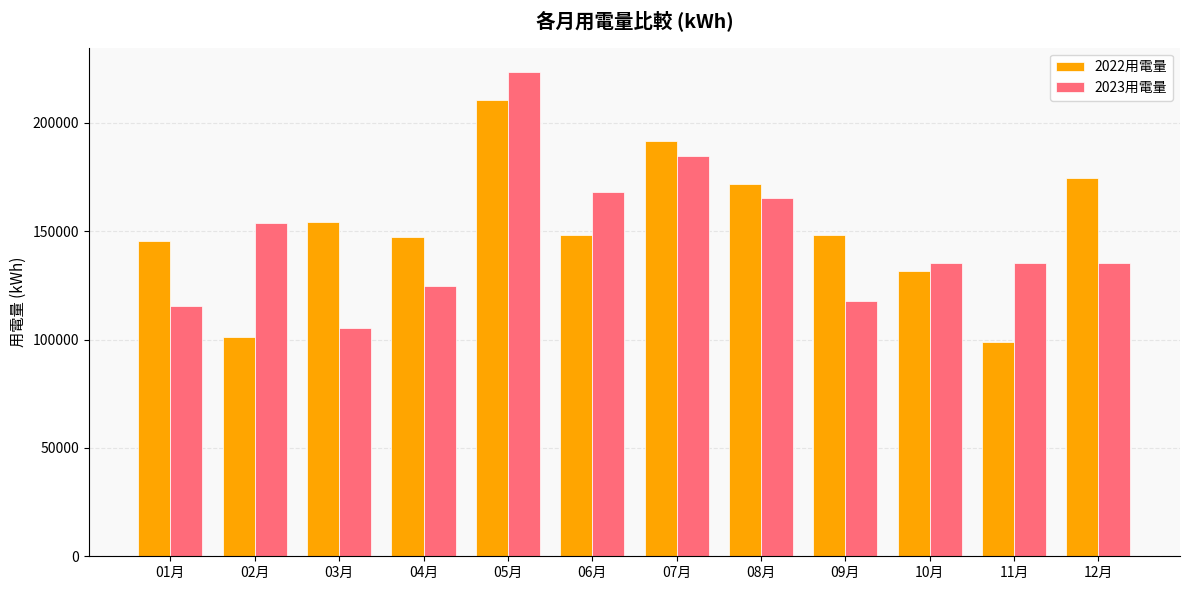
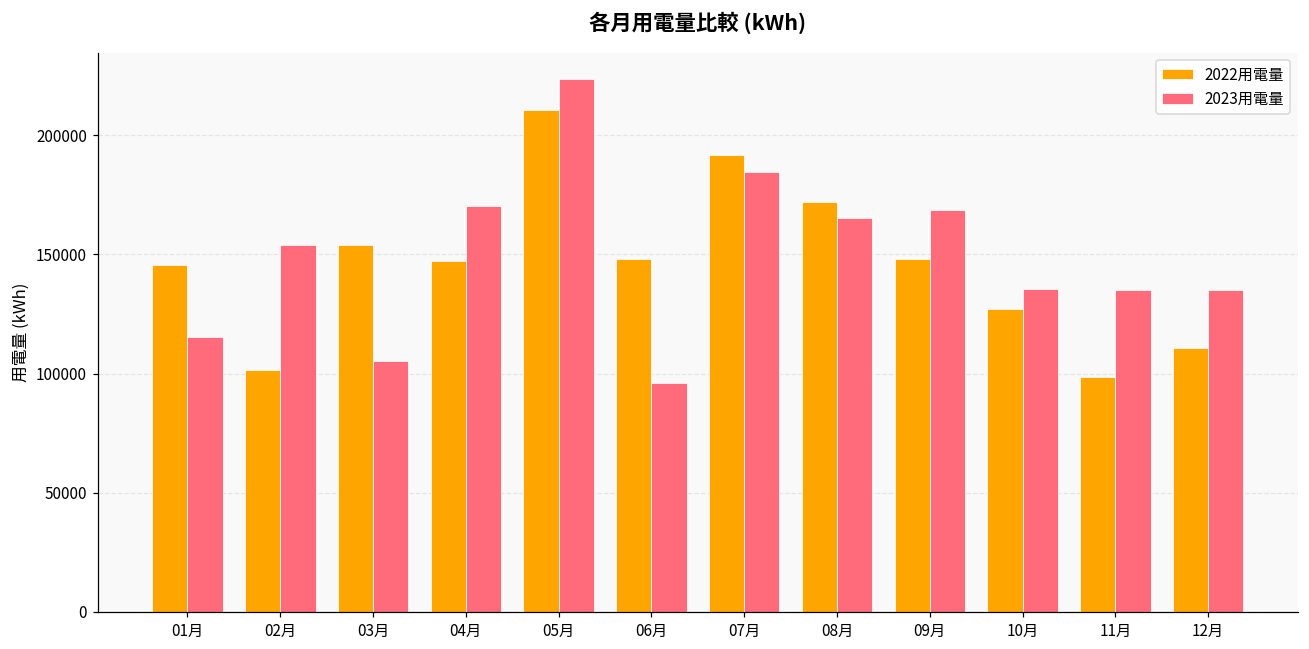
2023用電量, 04月: 125000 -> 170000
2023用電量, 06月: 168000 -> 96000
2023用電量, 09月: 118000 -> 169000
2022用電量, 10月: 132000 -> 127000
2022用電量, 12月: 175000 -> 111000
